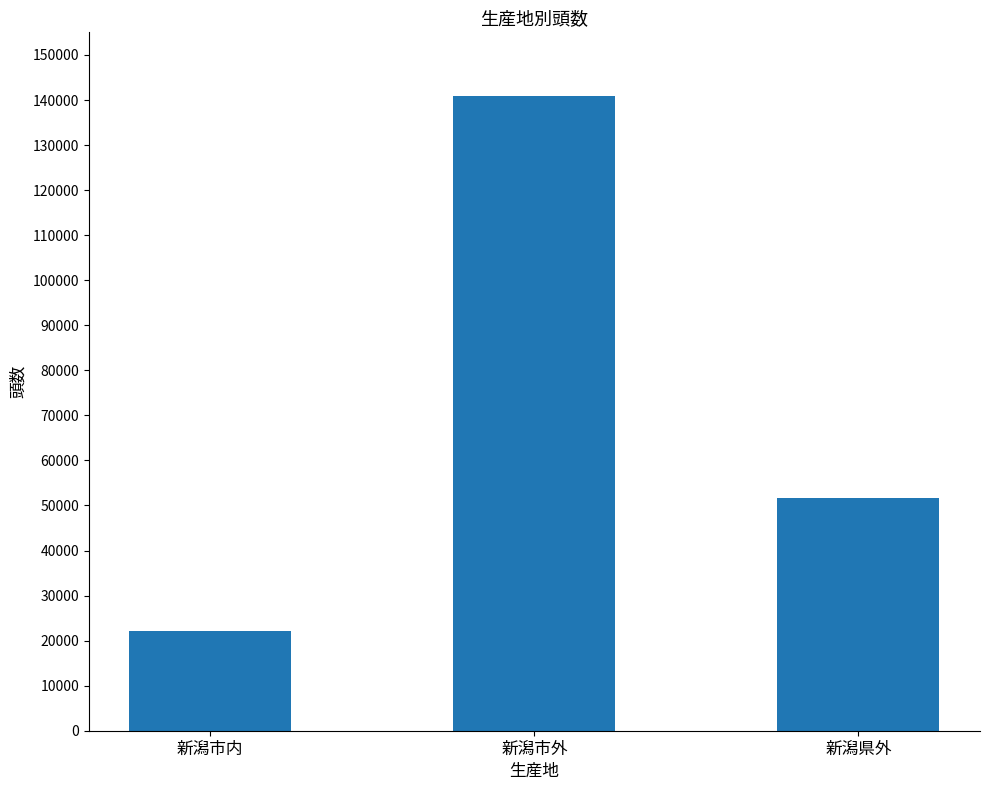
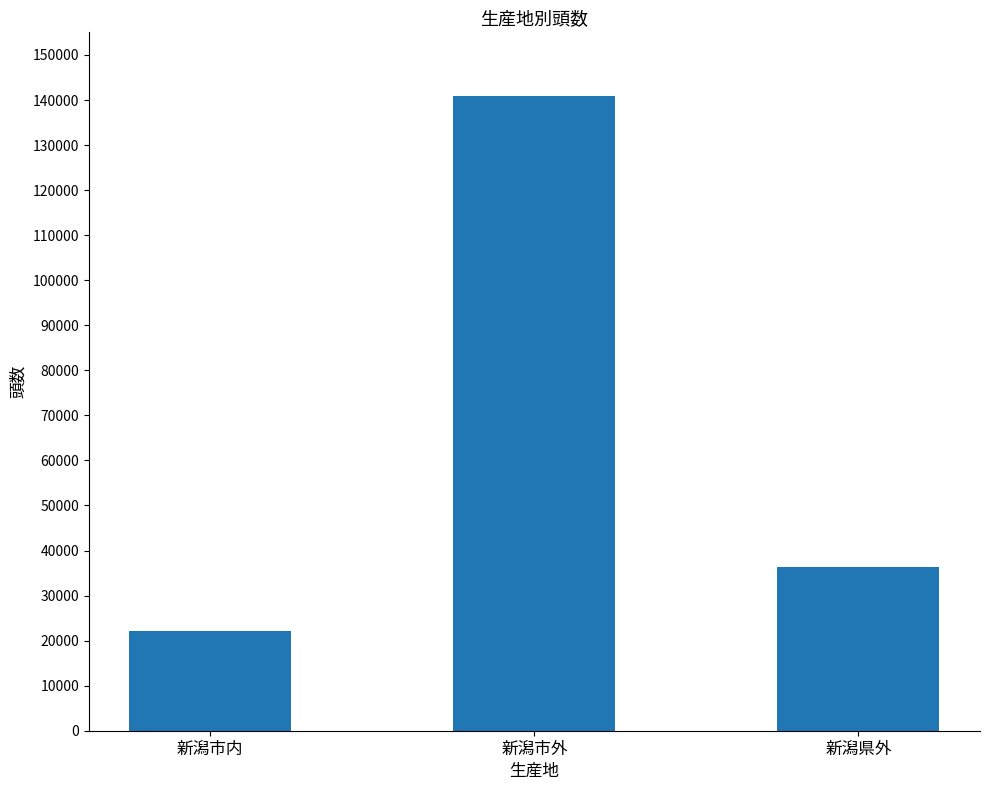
新潟県外: 52000 -> 36000
